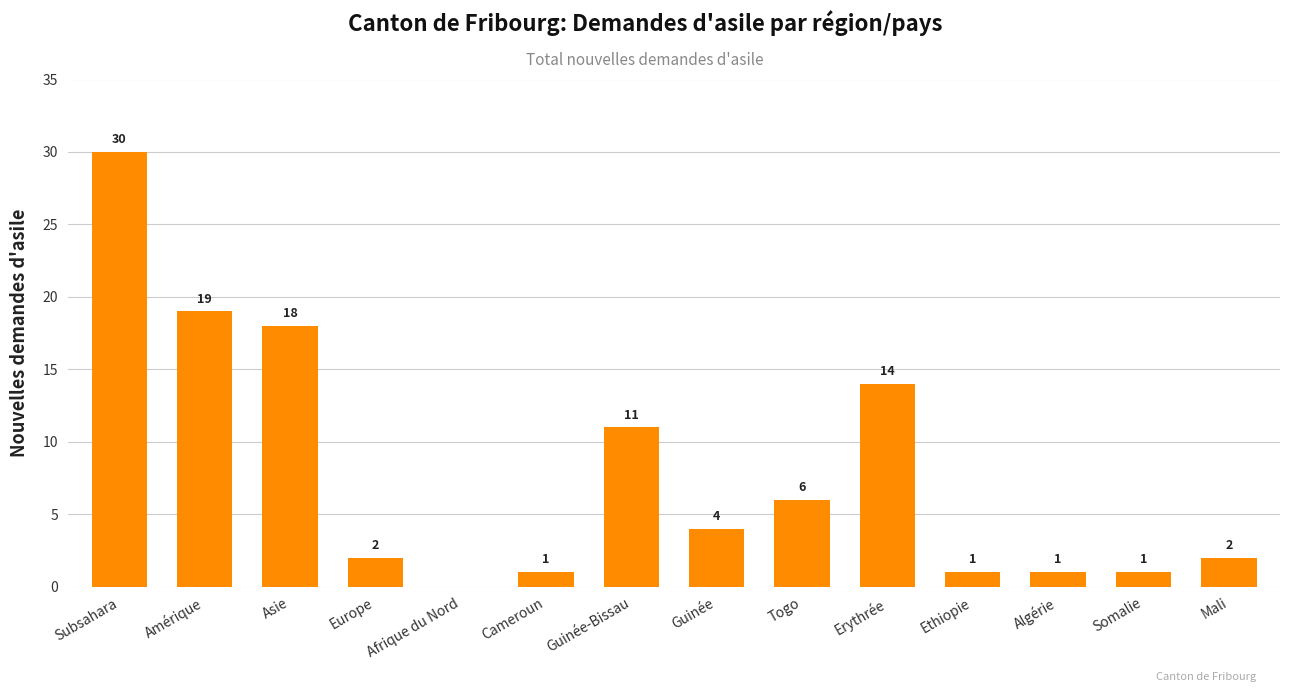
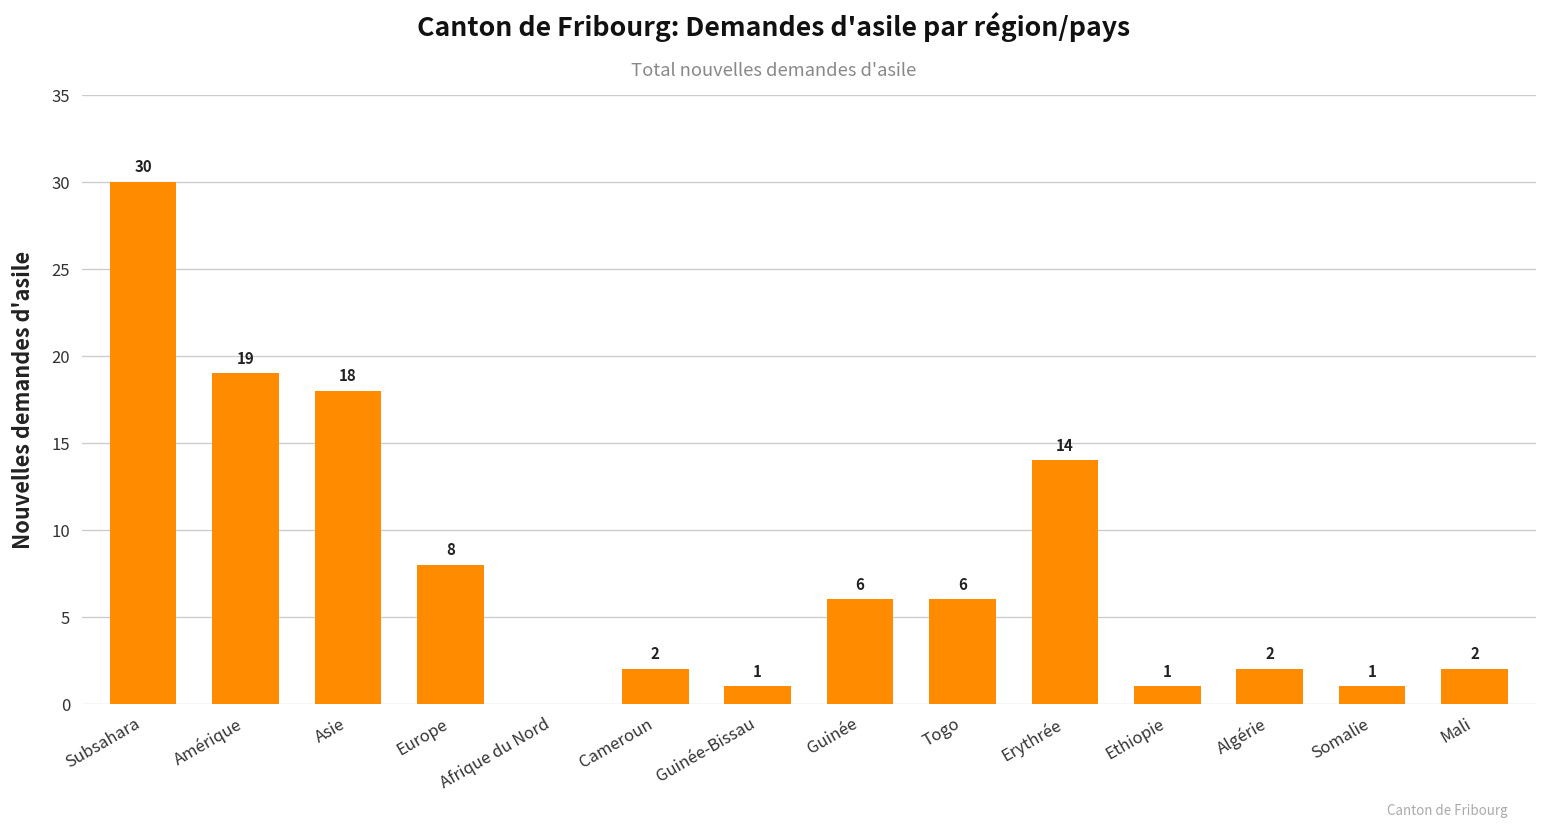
Europe: 2 -> 8
Cameroun: 1 -> 2
Guinée-Bissau: 11 -> 1
Guinée: 4 -> 6
Algérie: 1 -> 2
